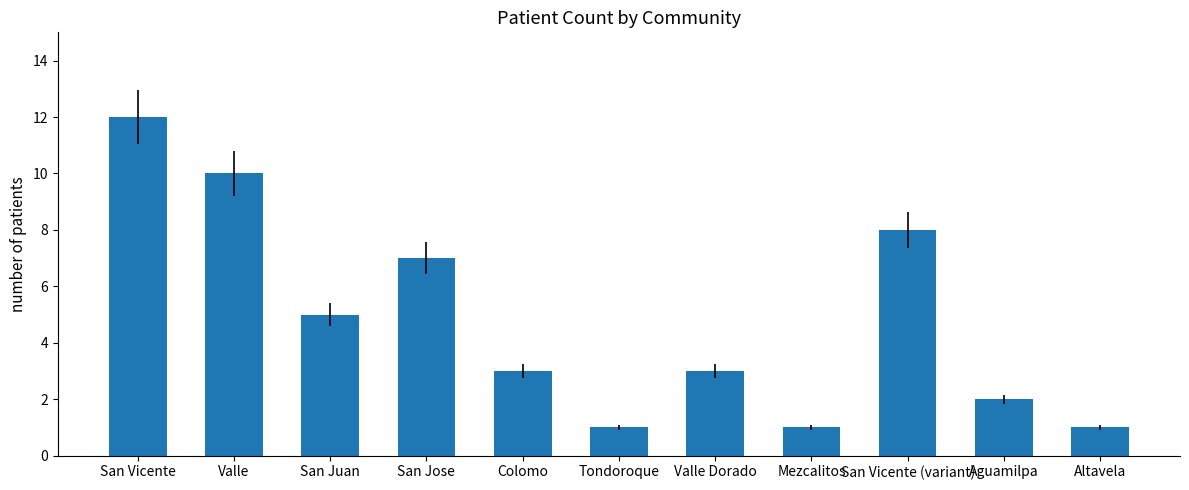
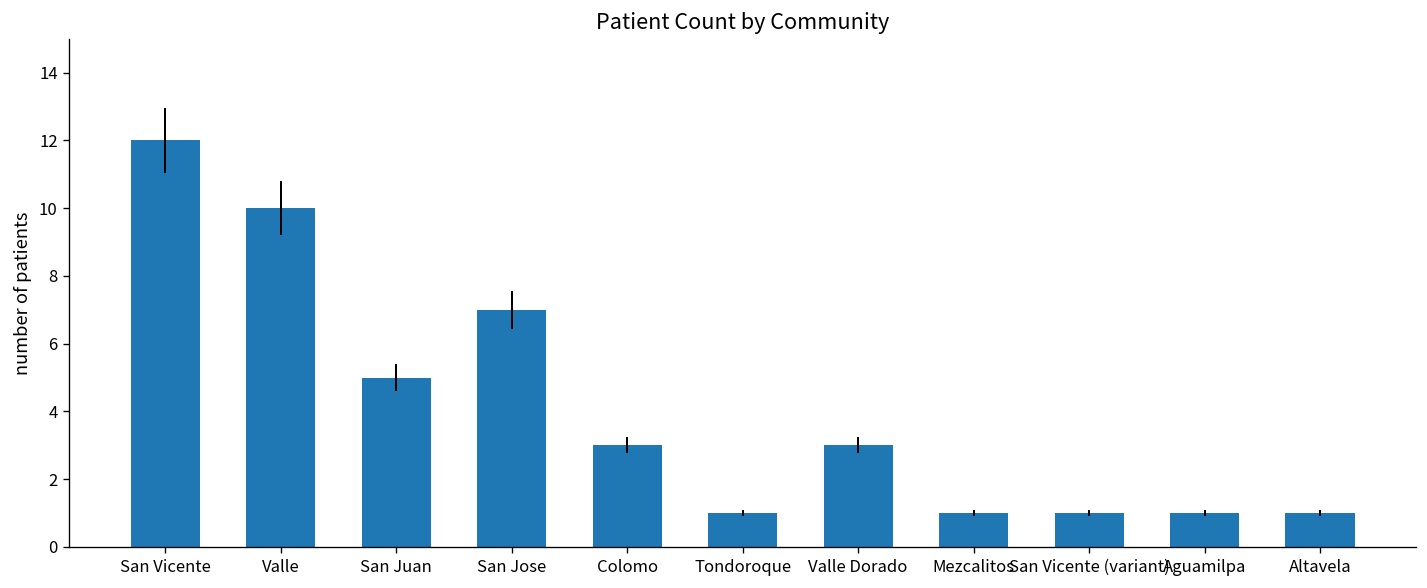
San Vicente (variant): 8 -> 1
Aguamilpa: 2 -> 1
